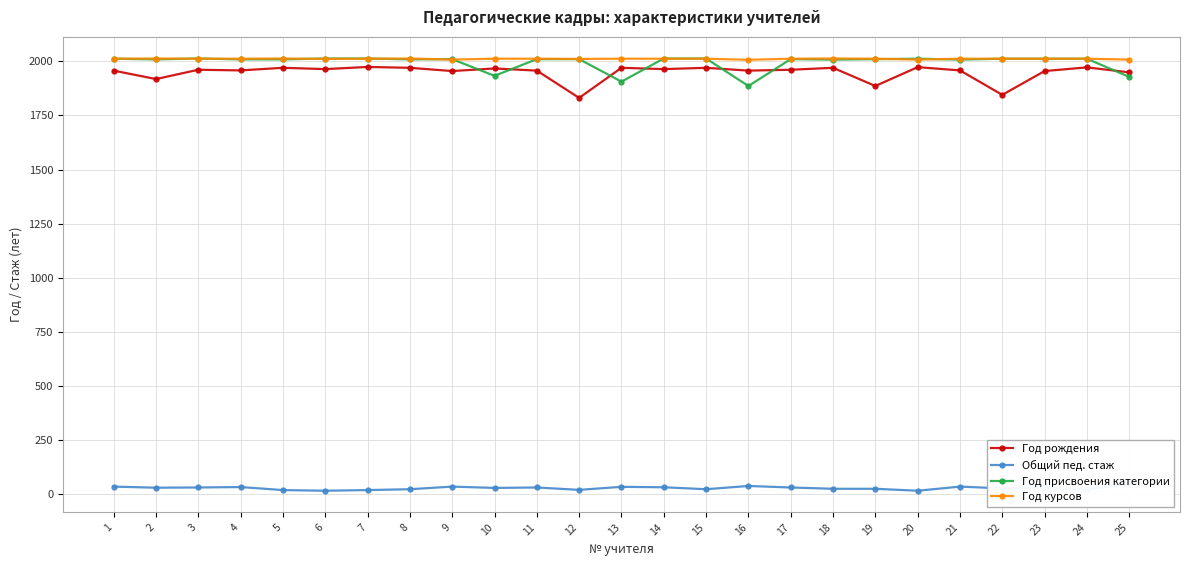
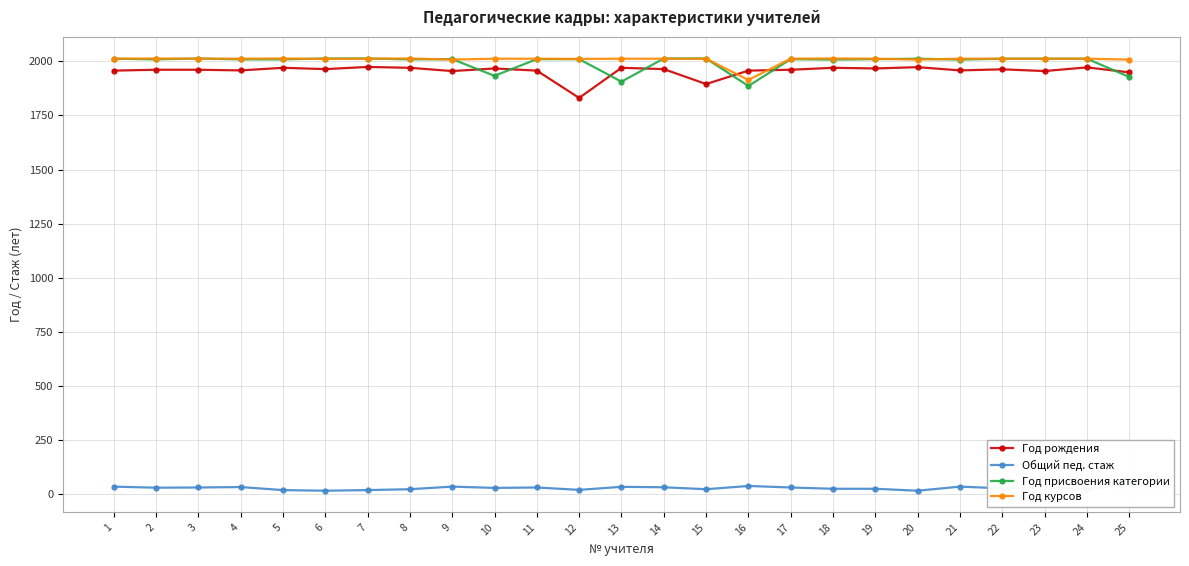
Год рождения, 2: 1920 -> 1960
Год рождения, 15: 1970 -> 1900
Год курсов, 16: 2010 -> 1910
Год рождения, 19: 1890 -> 1970
Год рождения, 22: 1850 -> 1960
